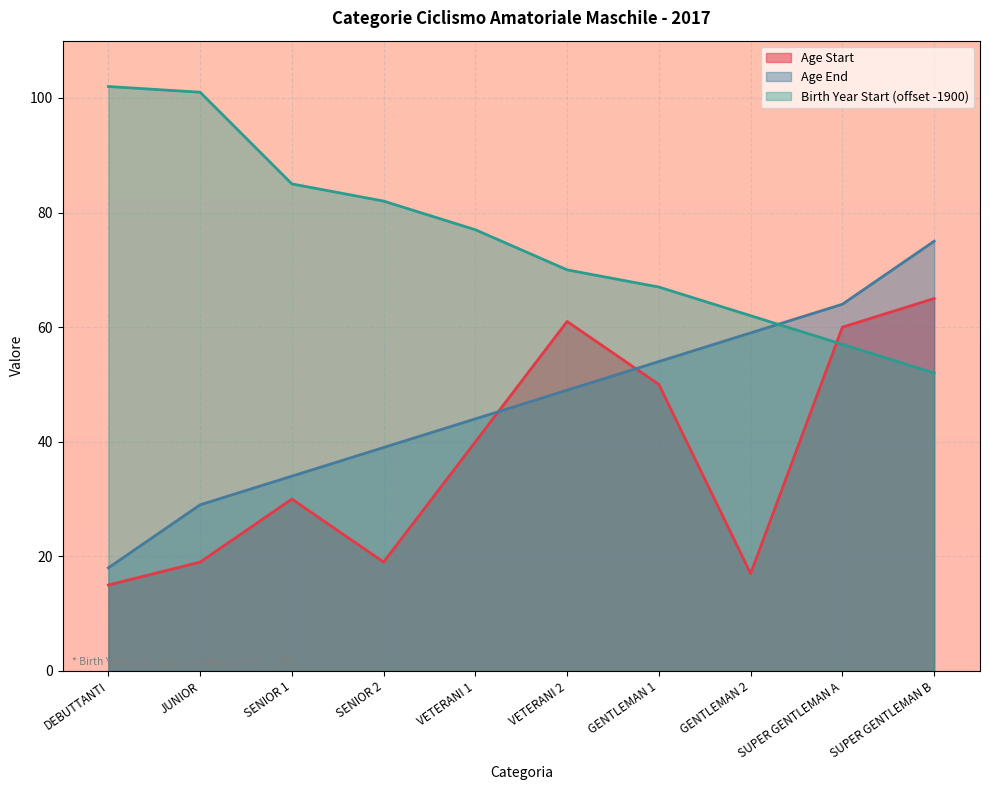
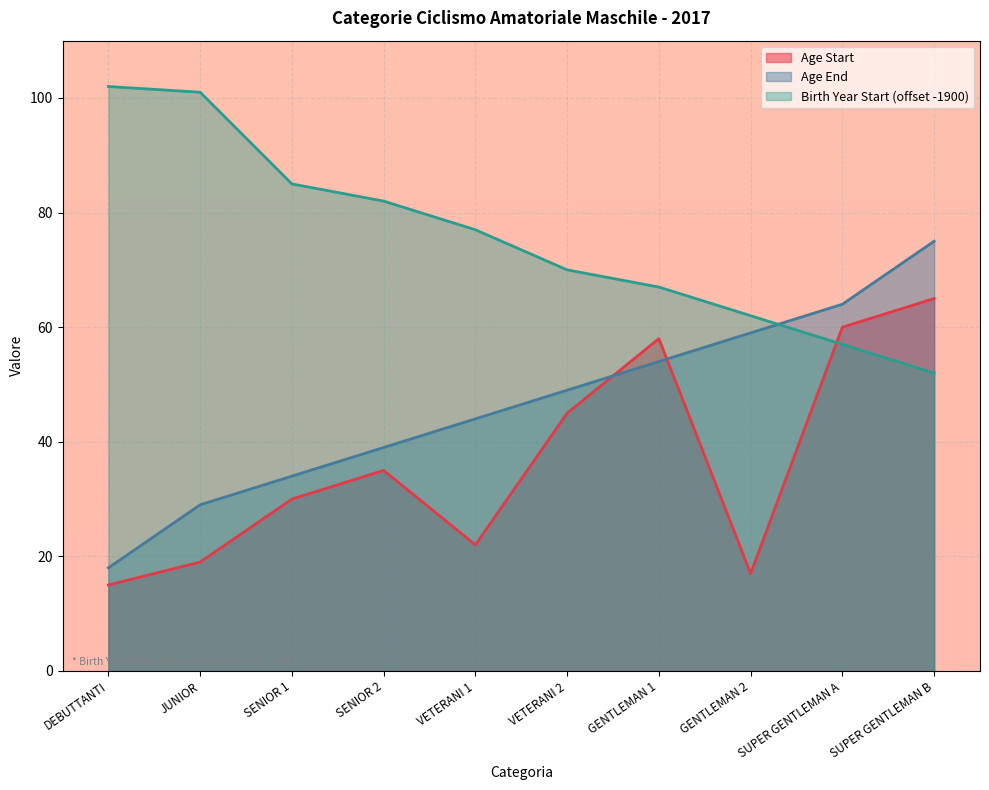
Age Start, SENIOR 2: 19 -> 35
Age Start, VETERANI 1: 40 -> 22
Age Start, VETERANI 2: 61 -> 45
Age Start, GENTLEMAN 1: 50 -> 58
